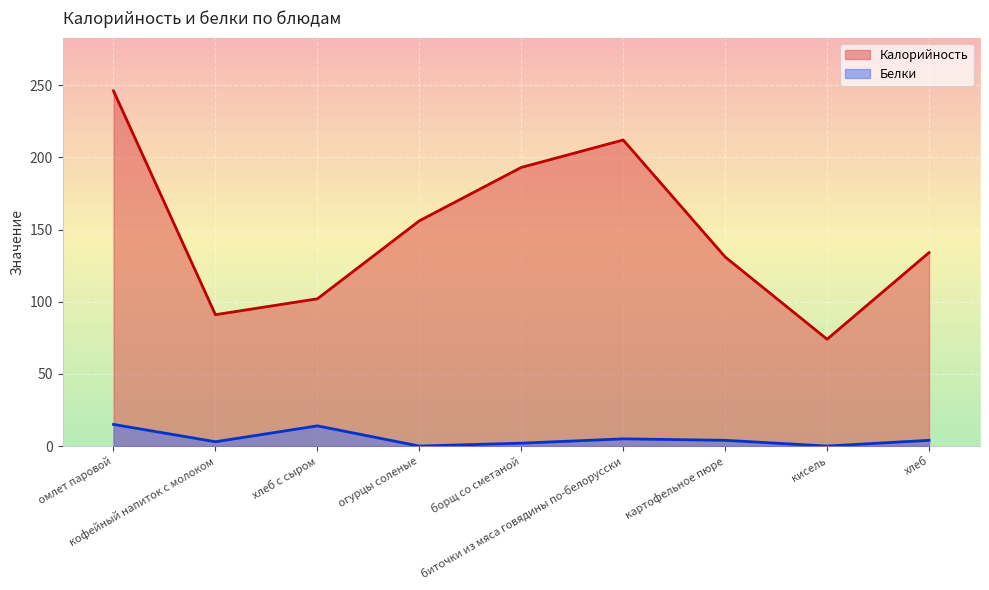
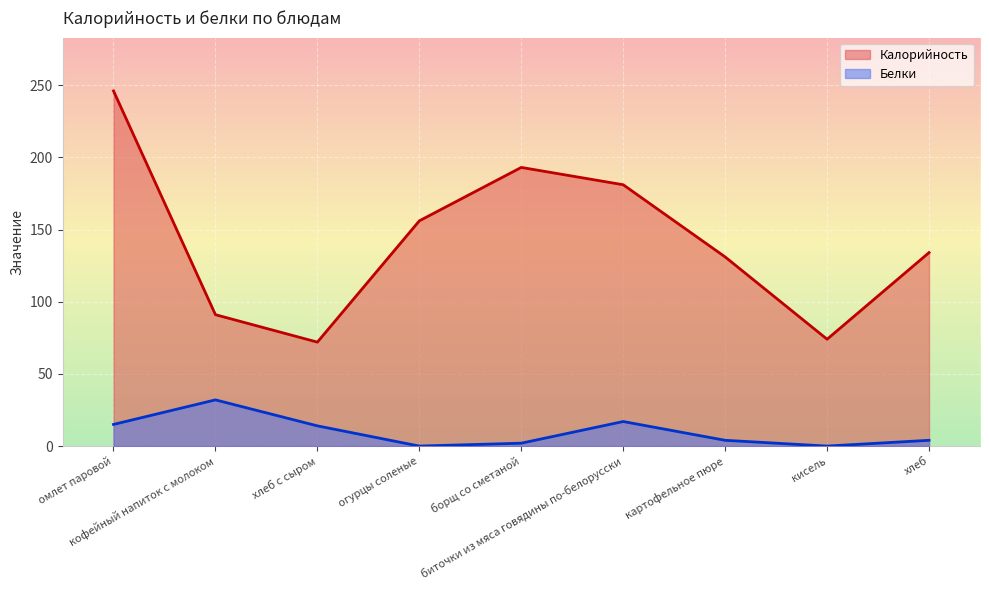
Белки, кофейный напиток с молоком: 3 -> 32
Калорийность, хлеб с сыром: 102 -> 72
Калорийность, биточки из мяса говядины по-белорусски: 212 -> 181
Белки, биточки из мяса говядины по-белорусски: 5 -> 17
